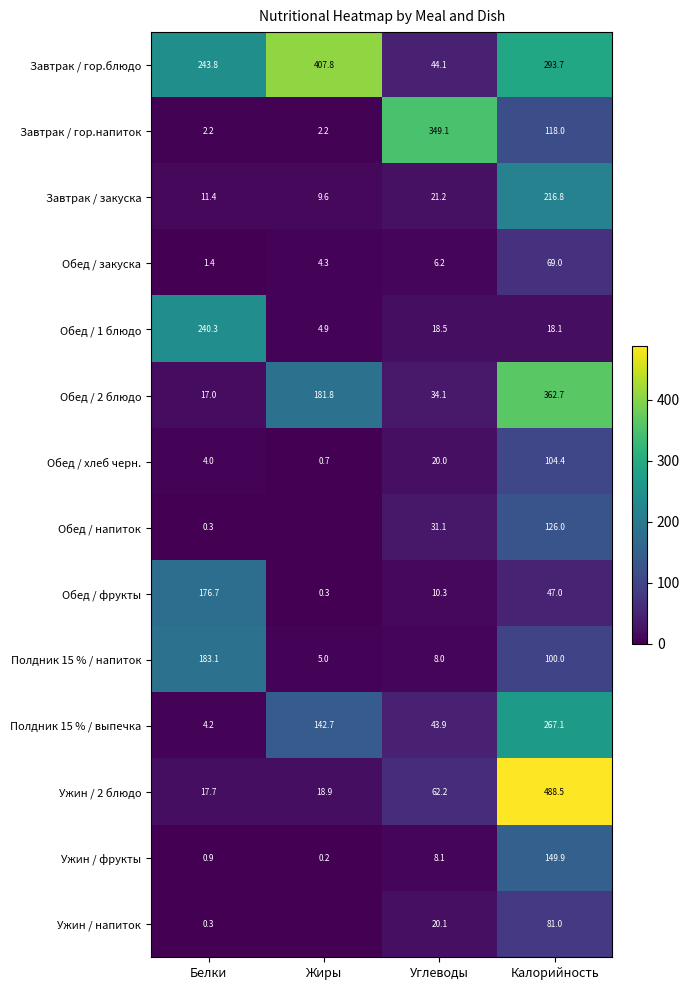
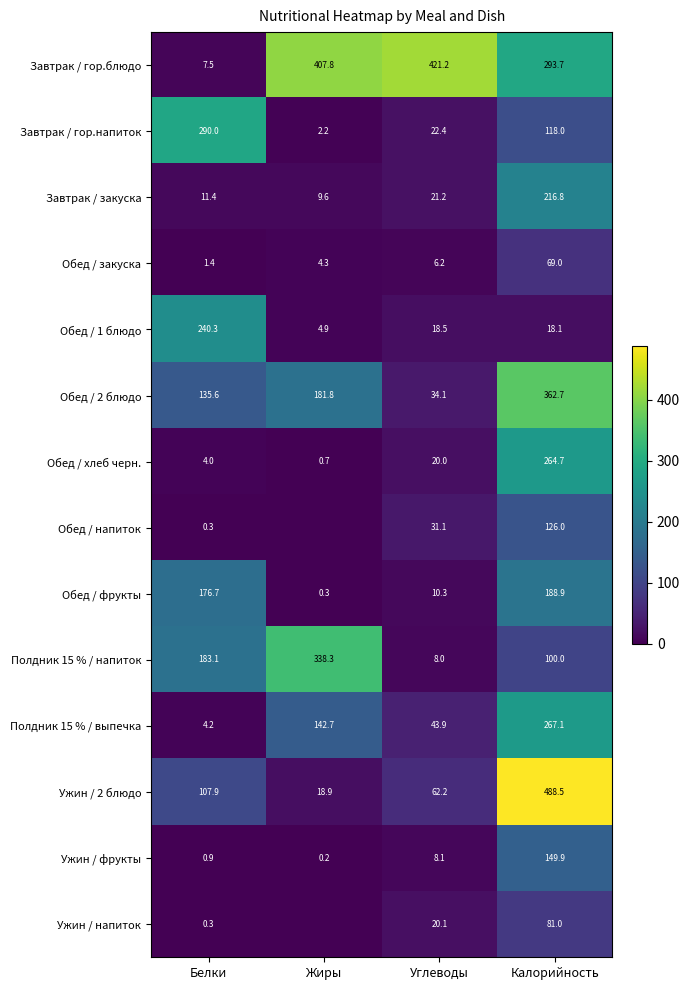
Завтрак / гор.блюдо, Белки: 243.8 -> 7.5
Завтрак / гор.блюдо, Углеводы: 44.1 -> 421.2
Завтрак / гор.напиток, Белки: 2.2 -> 290.0
Завтрак / гор.напиток, Углеводы: 349.1 -> 22.4
Обед / 2 блюдо, Белки: 17.0 -> 135.6
Обед / хлеб черн., Калорийность: 104.4 -> 264.7
Обед / фрукты, Калорийность: 47.0 -> 188.9
Полдник 15 % / напиток, Жиры: 5.0 -> 338.3
Ужин / 2 блюдо, Белки: 17.7 -> 107.9
